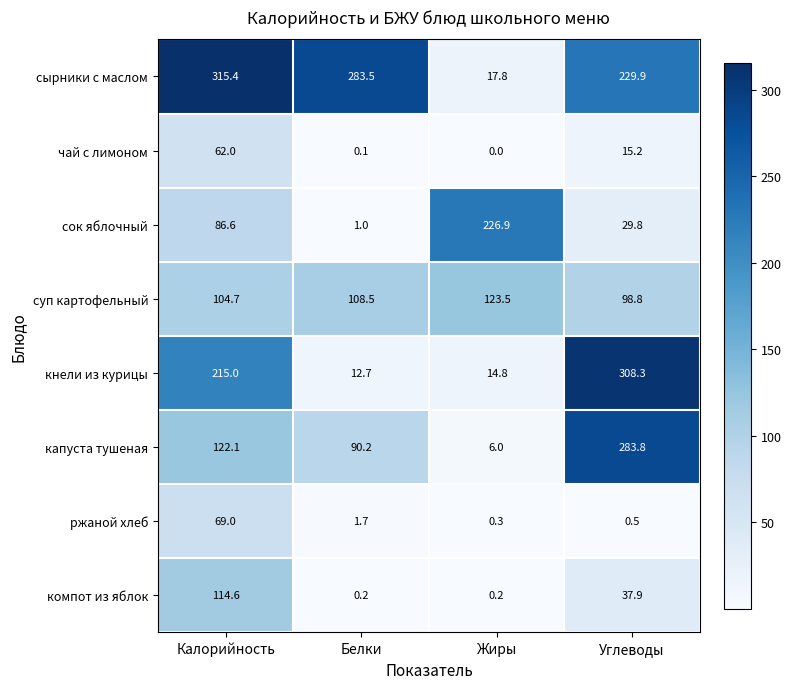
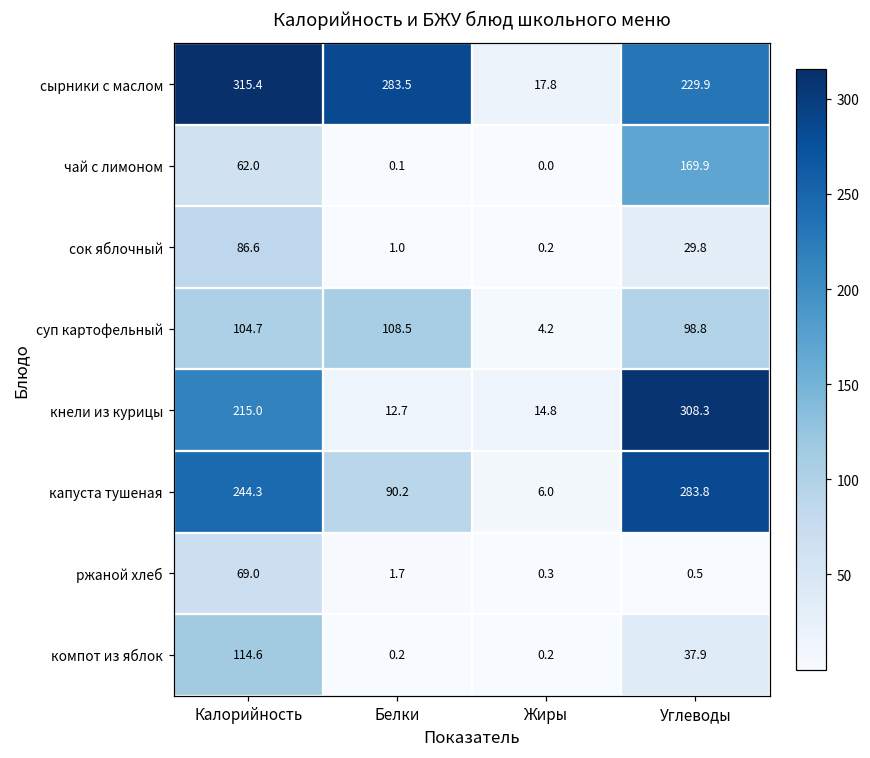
чай с лимоном, Углеводы: 15.2 -> 169.9
сок яблочный, Жиры: 226.9 -> 0.2
суп картофельный, Жиры: 123.5 -> 4.2
капуста тушеная, Калорийность: 122.1 -> 244.3
